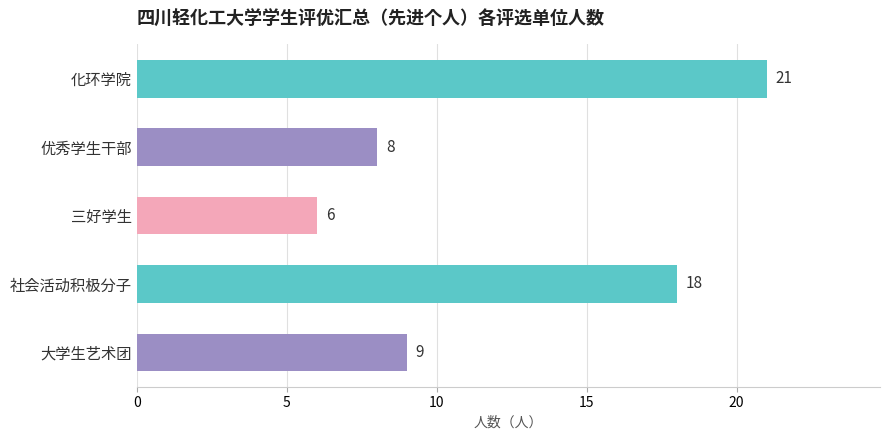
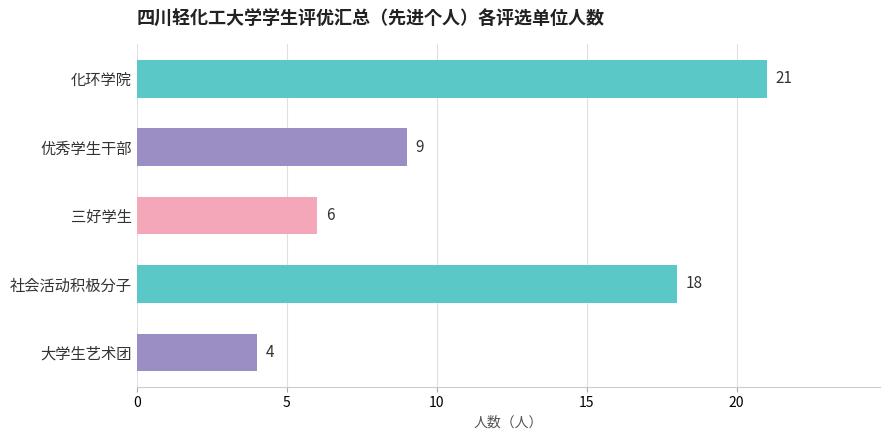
优秀学生干部: 8 -> 9
大学生艺术团: 9 -> 4
